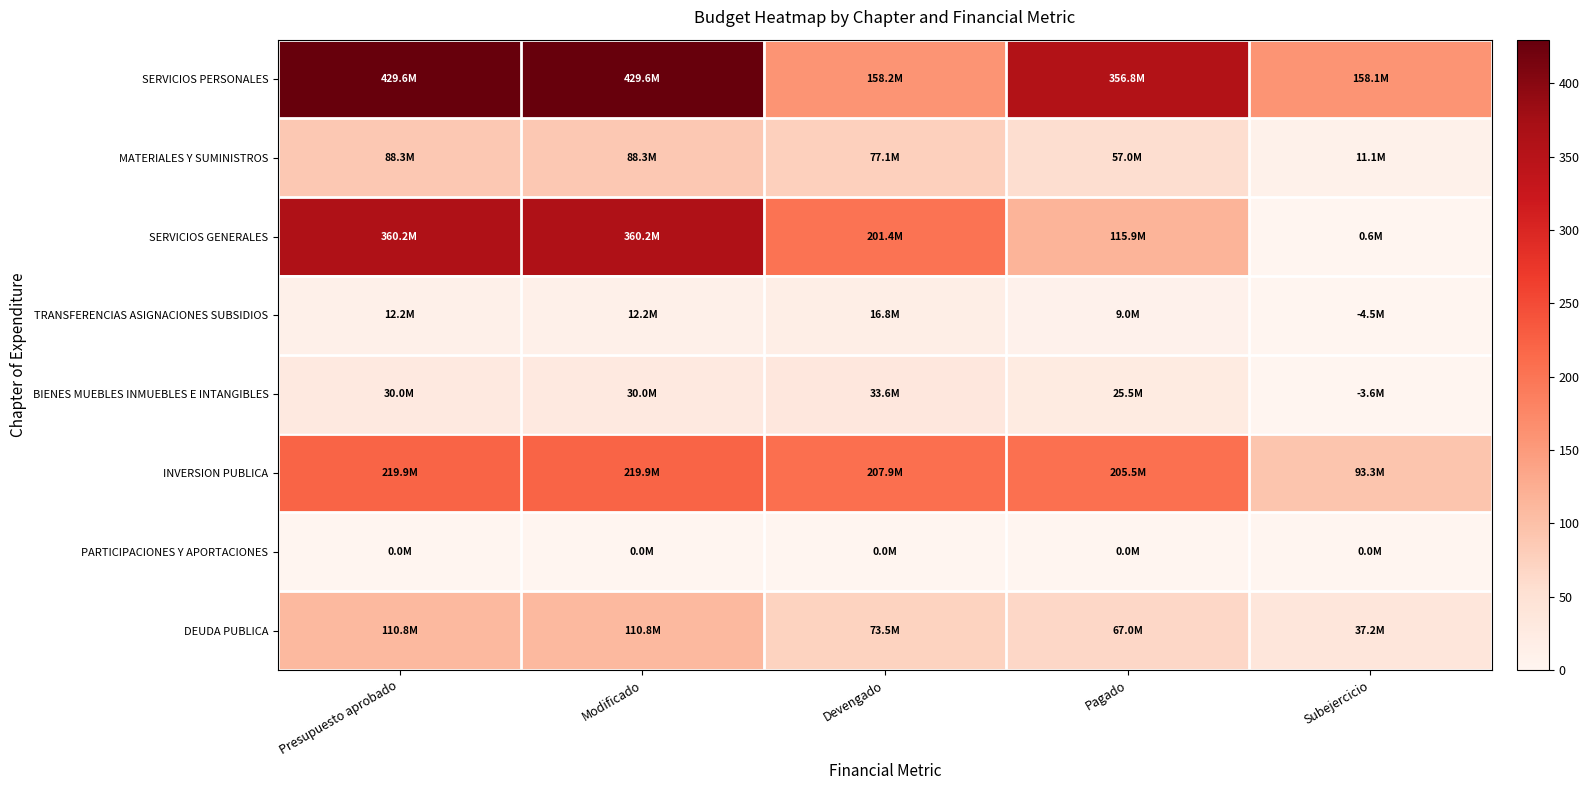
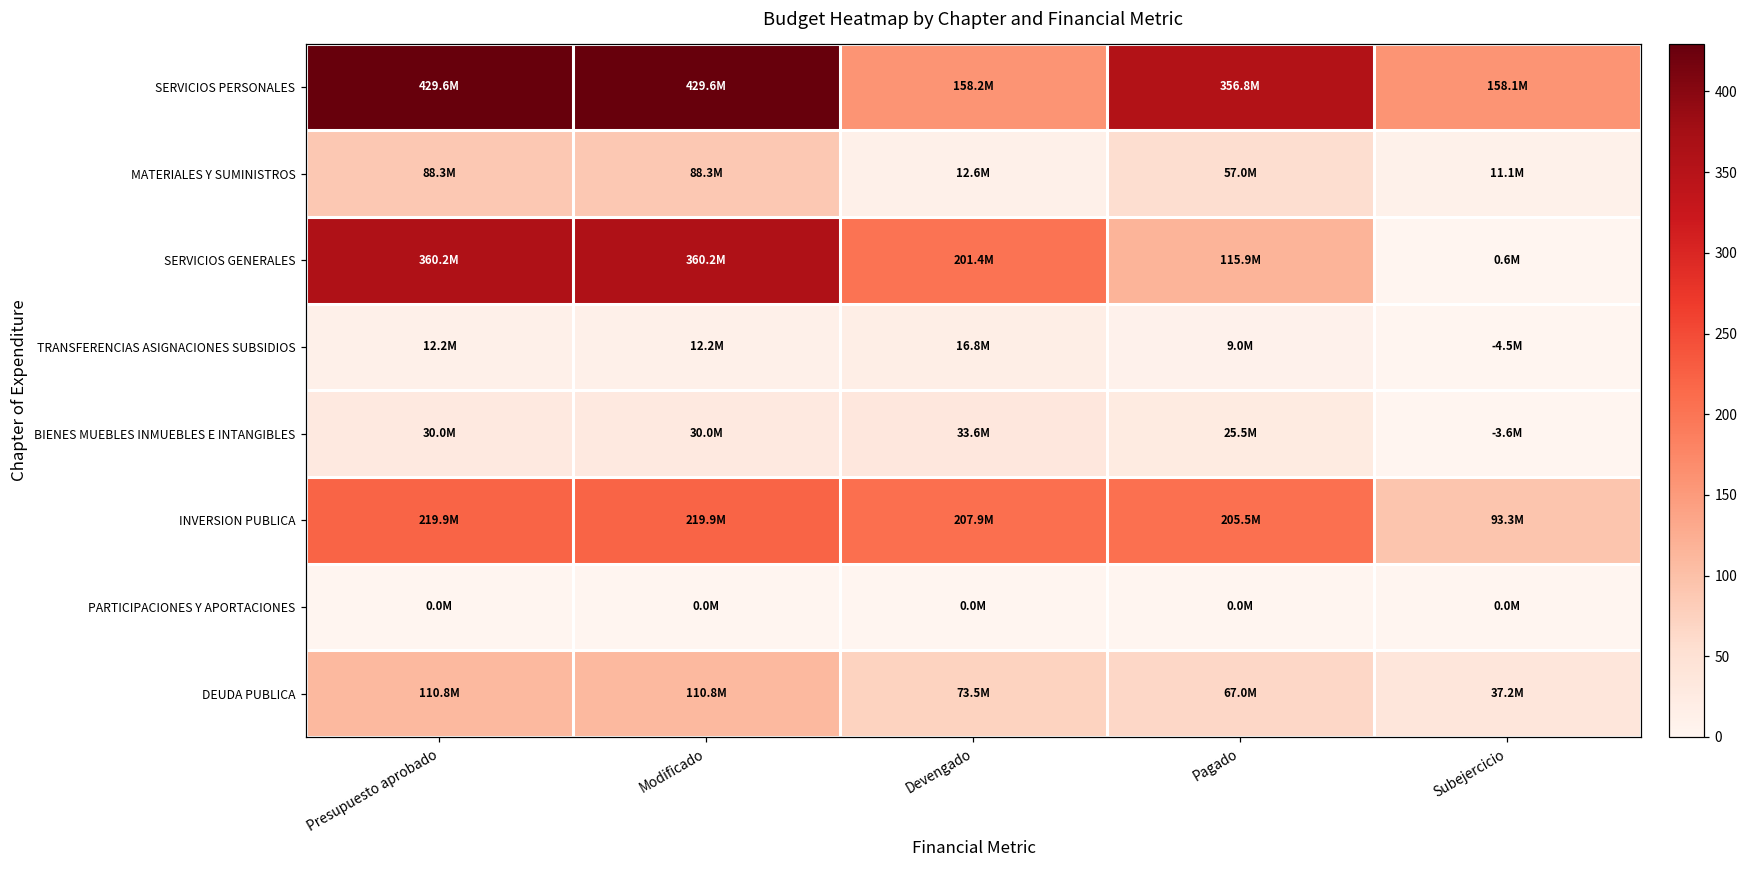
MATERIALES Y SUMINISTROS, Devengado: 77.1M -> 12.6M
